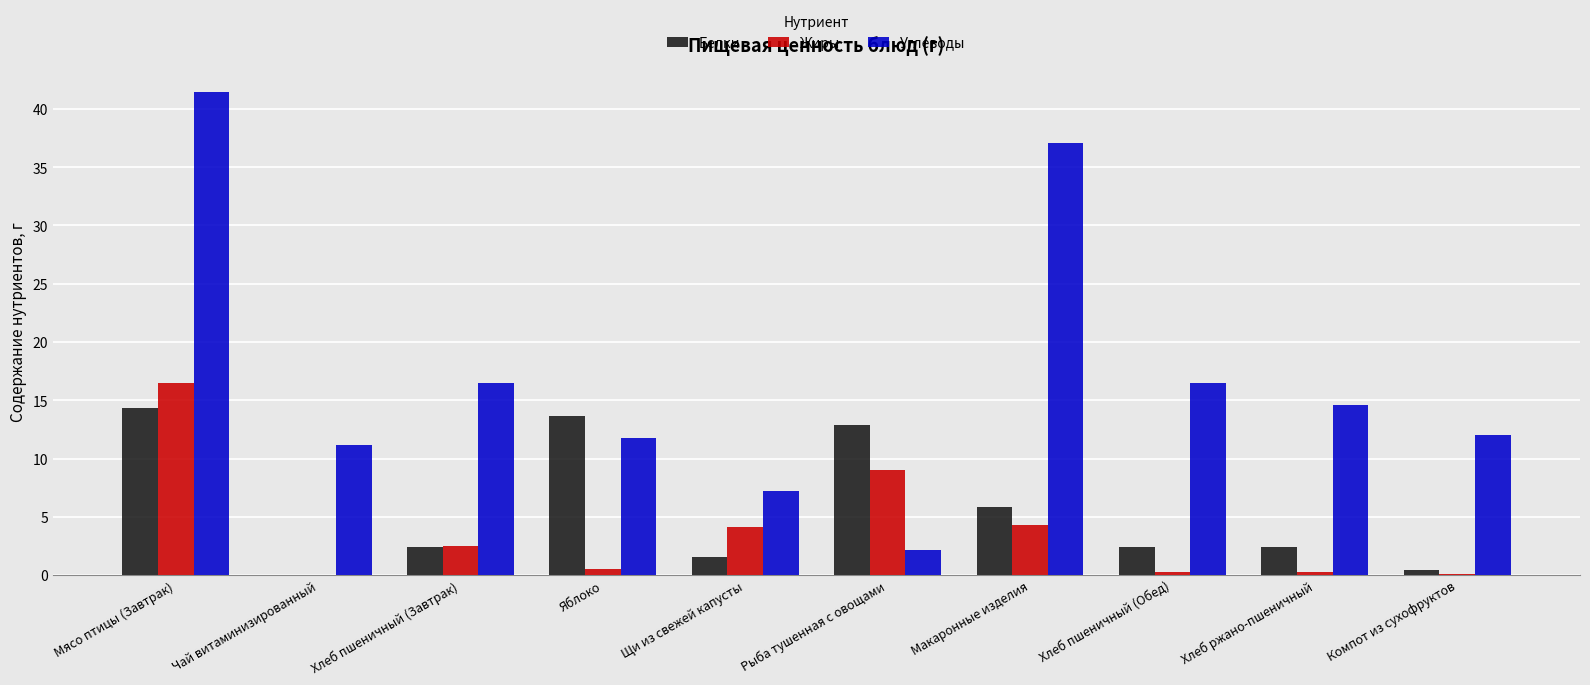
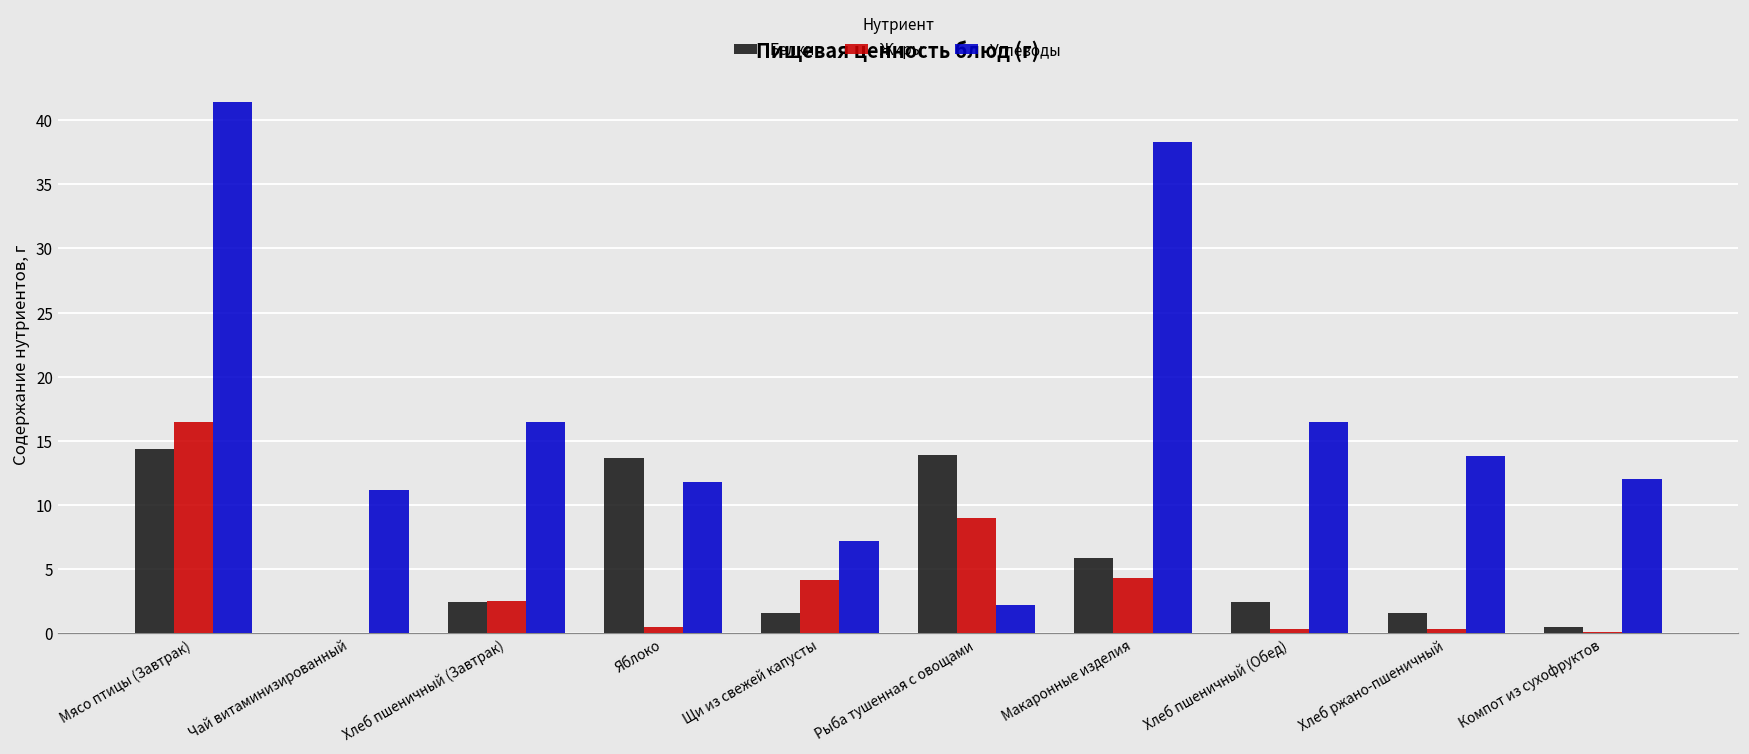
Белки, Рыба тушенная с овощами: 12.9 -> 13.9
Углеводы, Макаронные изделия: 37.1 -> 38.3
Белки, Хлеб ржано-пшеничный: 2.4 -> 1.6
Углеводы, Хлеб ржано-пшеничный: 14.6 -> 13.8
